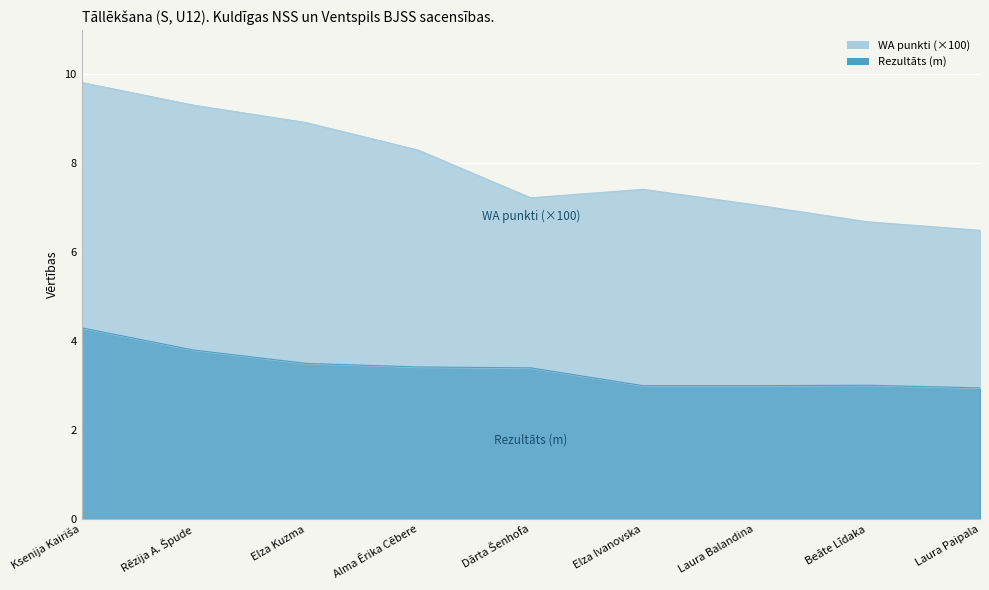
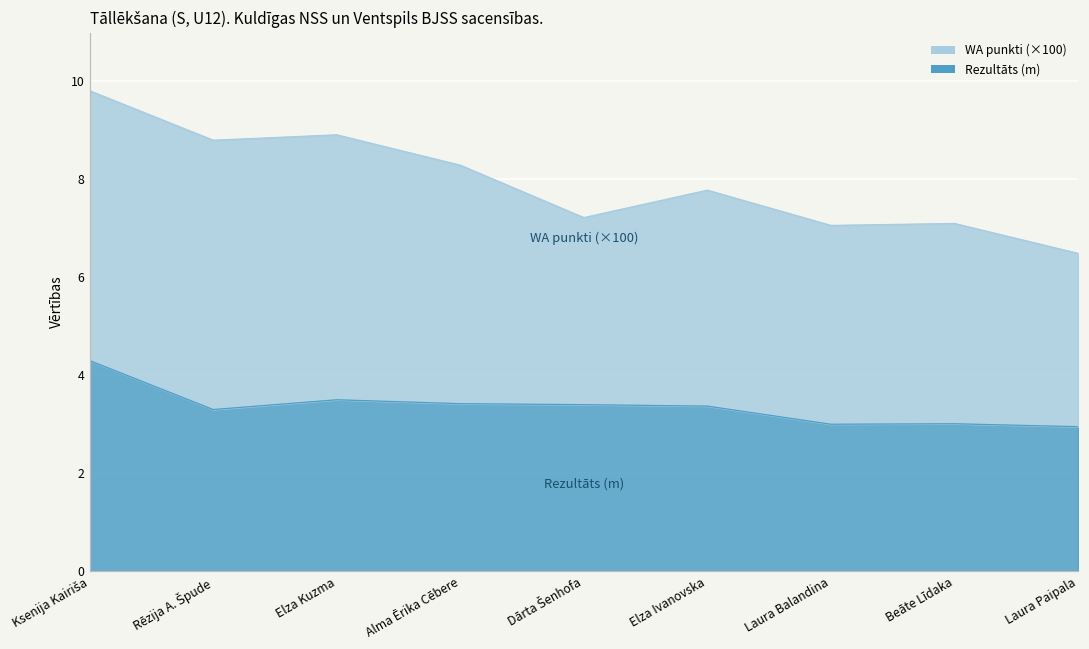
Rezultāts (m), Rēzija A. Špude: 3.8 -> 3.3
Rezultāts (m), Elza Ivanovska: 3.0 -> 3.4
WA punkti (×100), Beāte Līdaka: 3.7 -> 4.1
